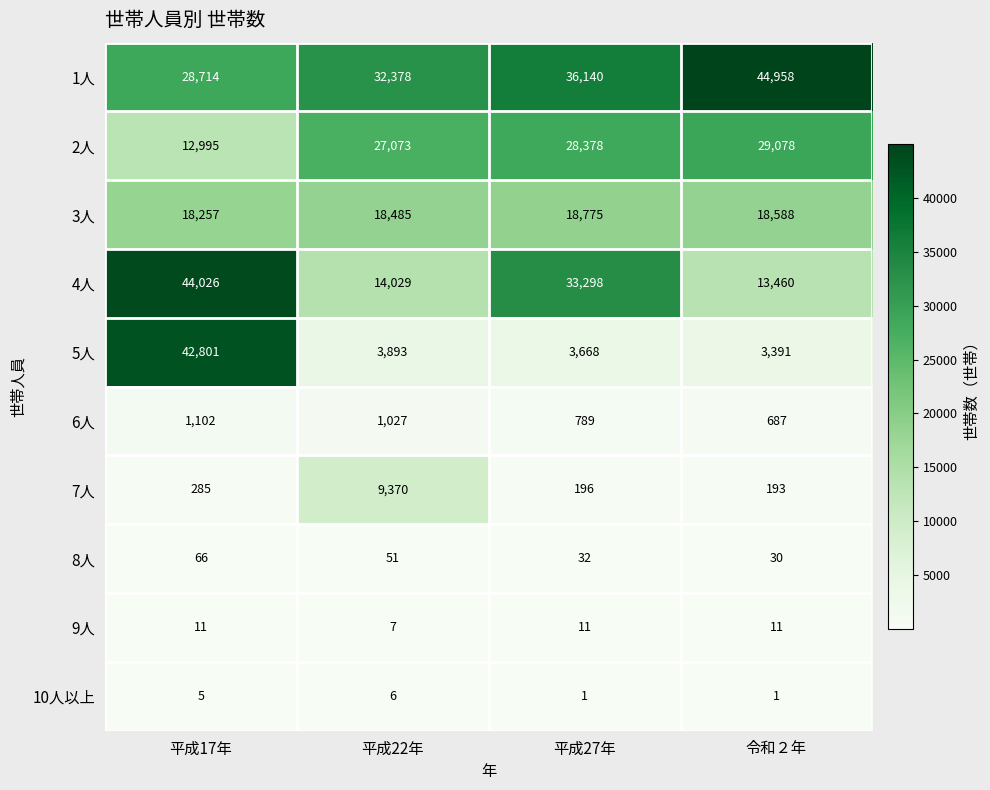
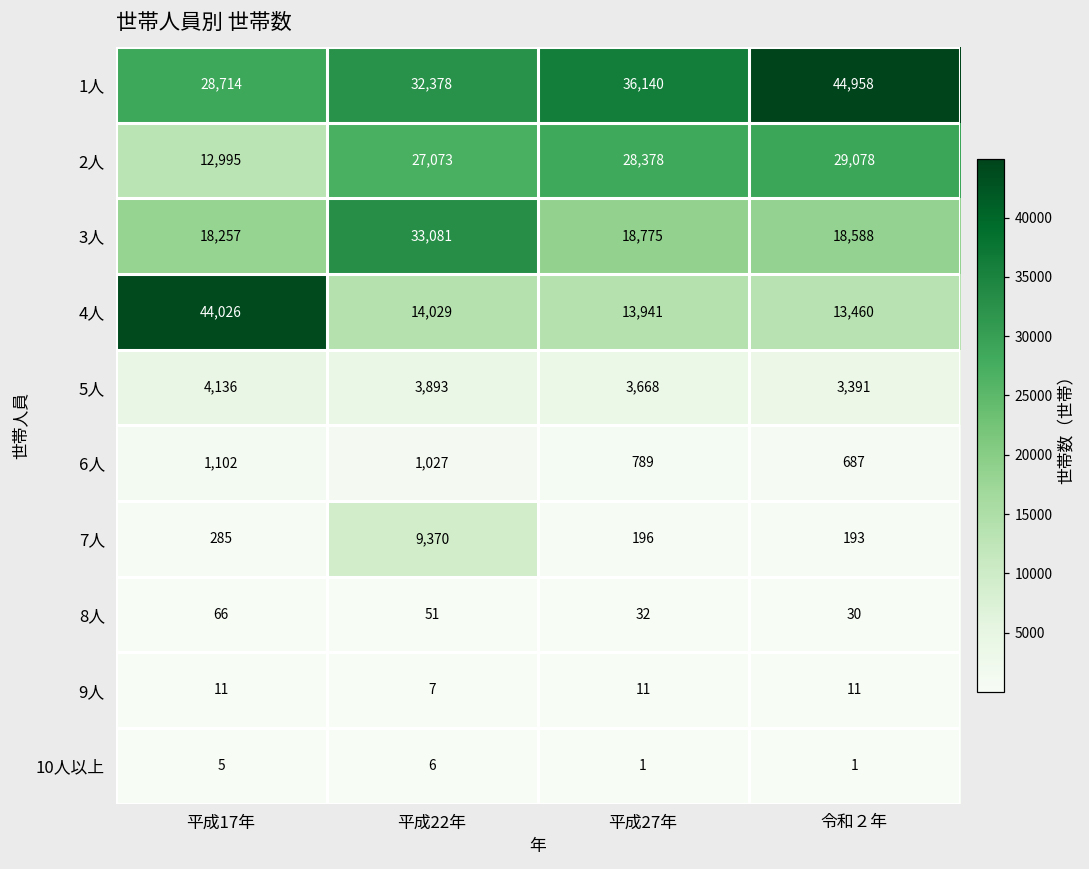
3人, 平成22年: 18,485 -> 33,081
4人, 平成27年: 33,298 -> 13,941
5人, 平成17年: 42,801 -> 4,136
